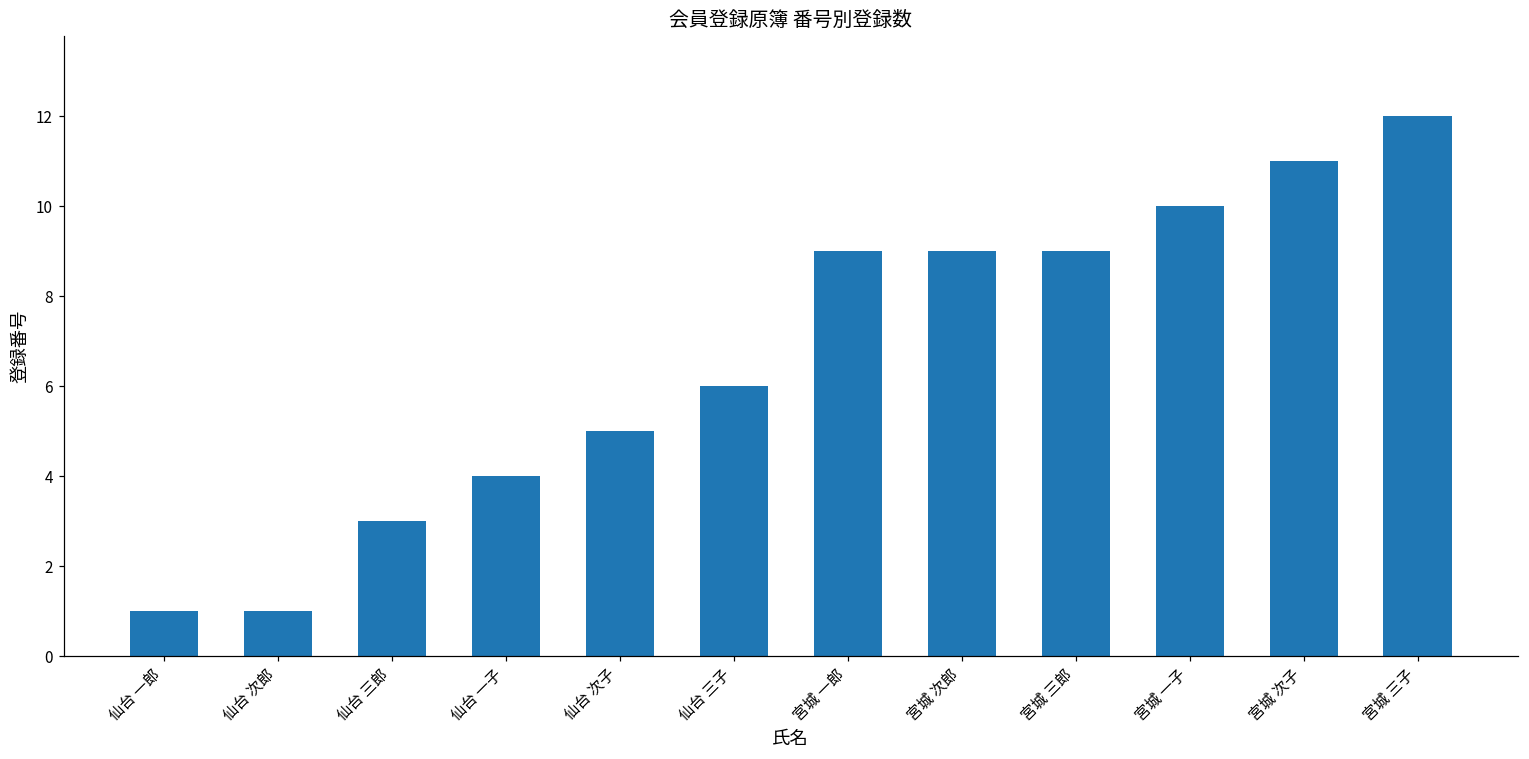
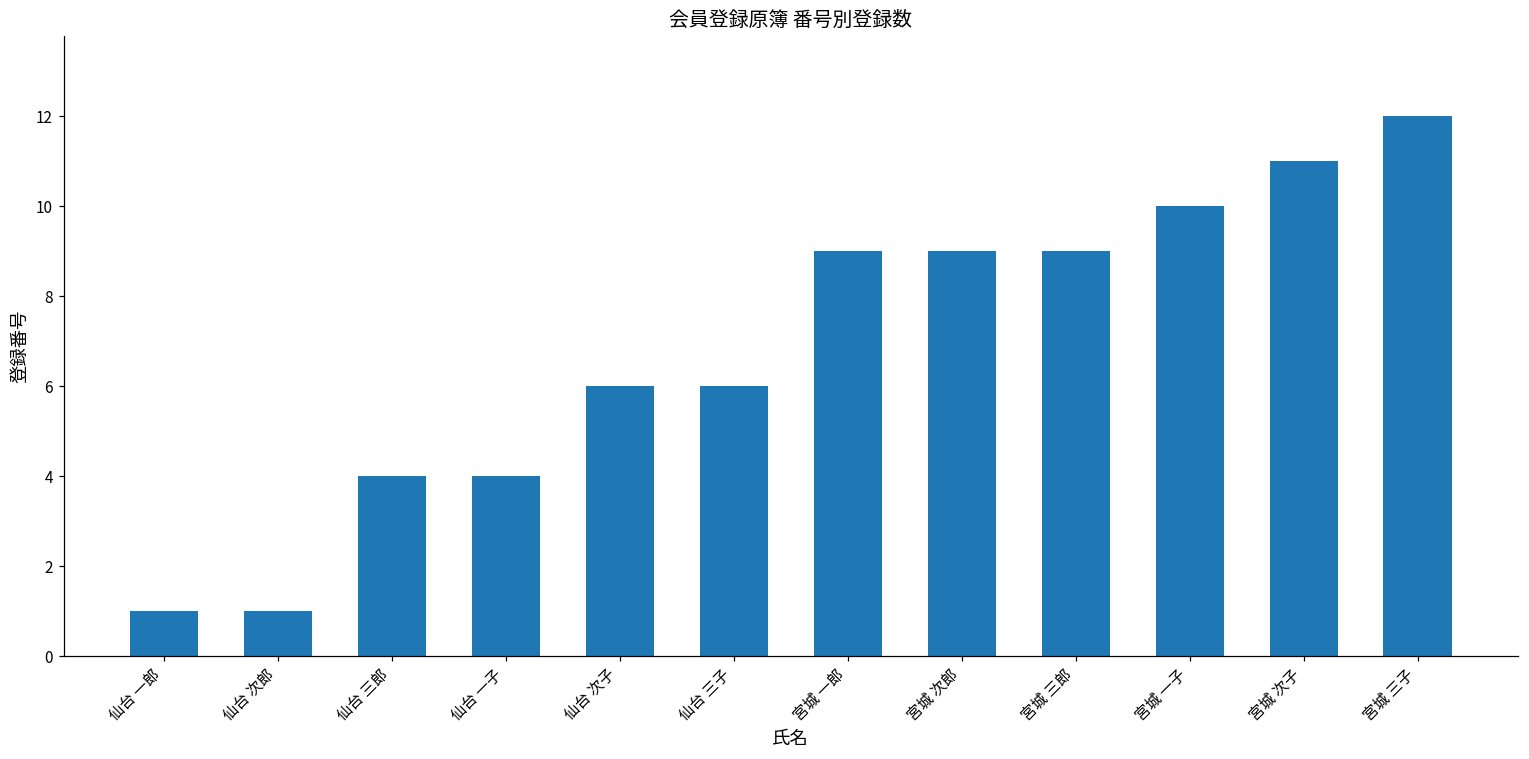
仙台 三郎: 3 -> 4
仙台 次子: 5 -> 6
